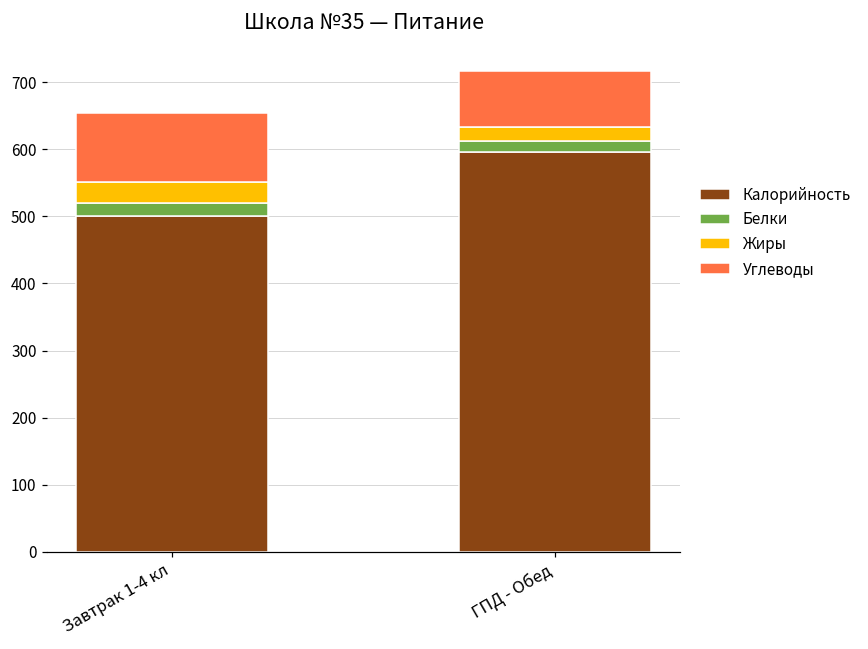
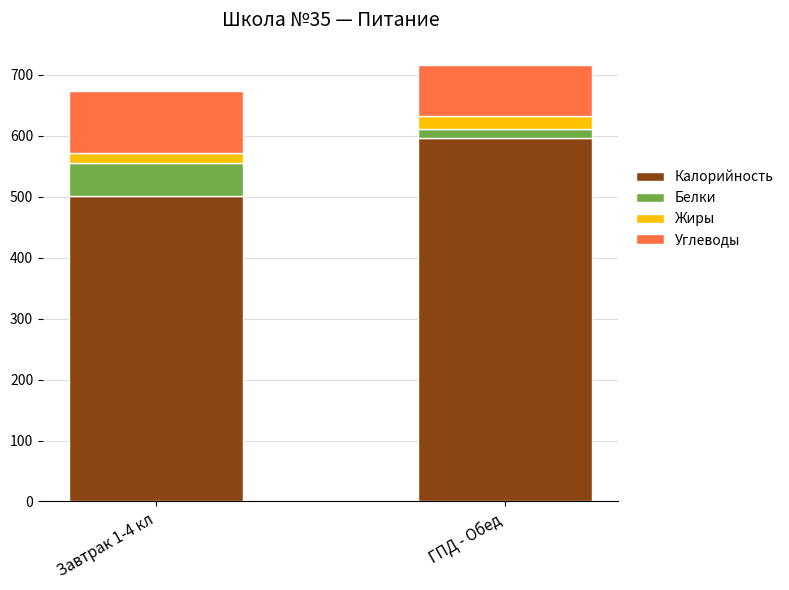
Белки, Завтрак 1-4 кл: 20 -> 50
Жиры, Завтрак 1-4 кл: 30 -> 20
